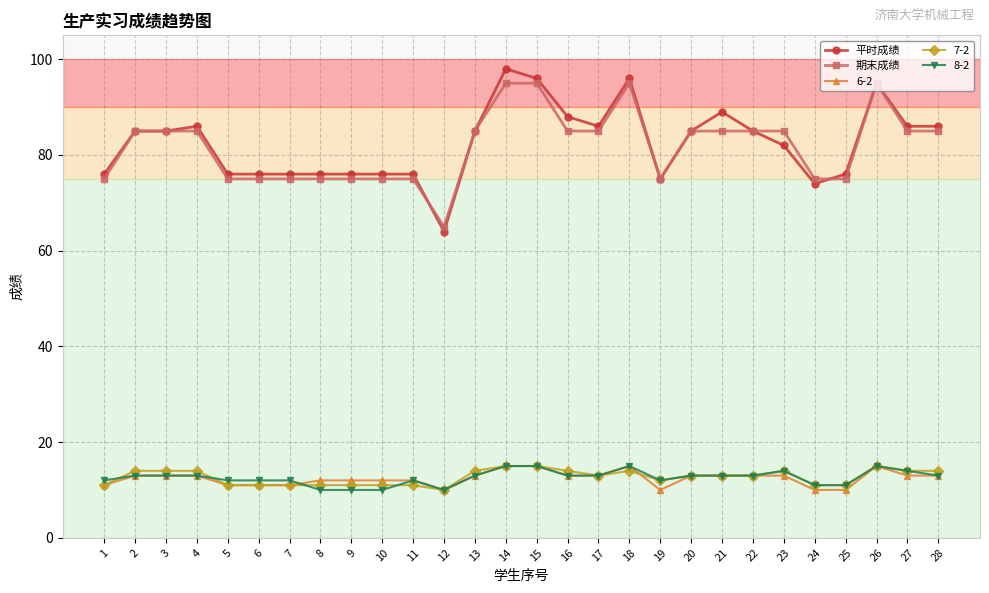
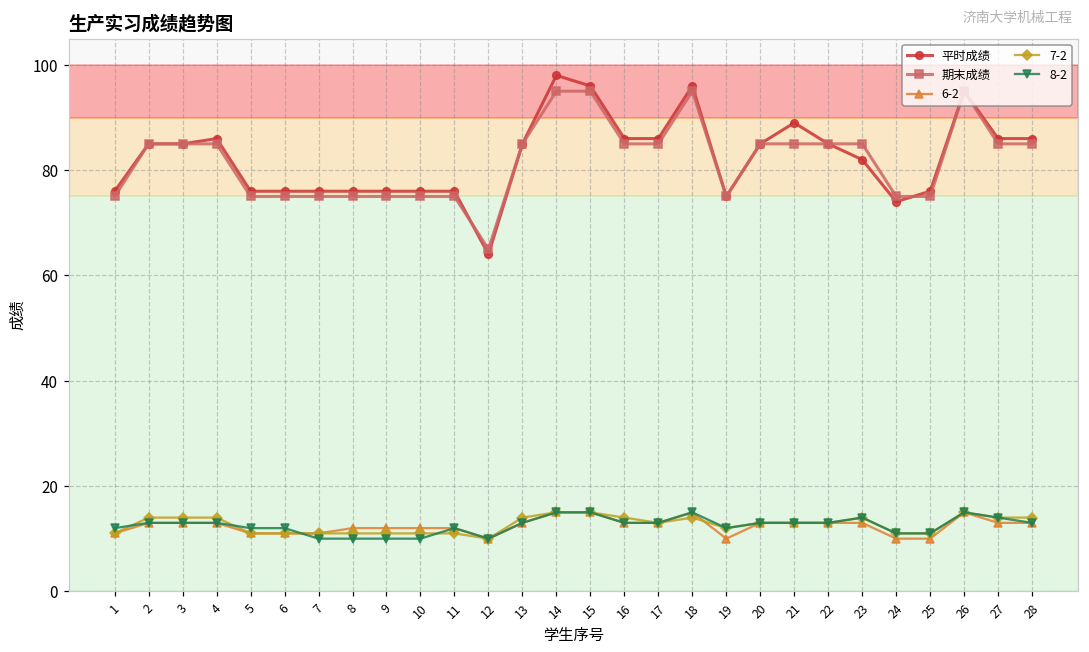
8-2, 7: 12 -> 10
平时成绩, 16: 88 -> 86
